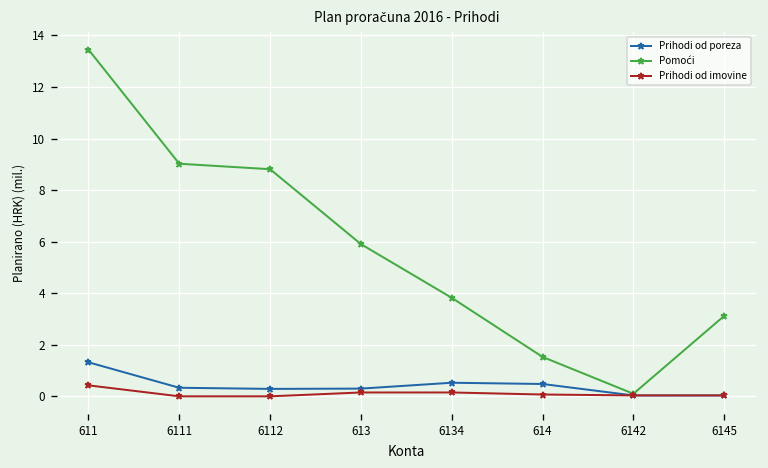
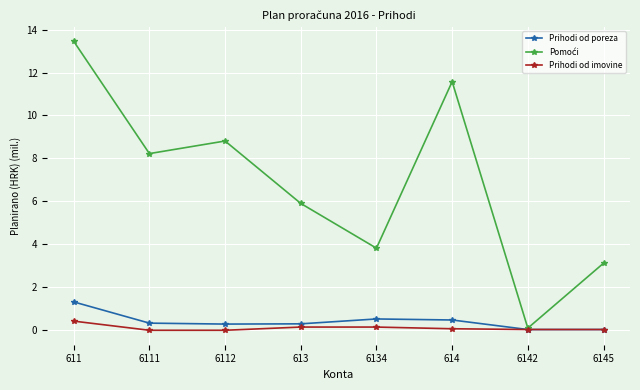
Pomoći, 6111: 9.0 -> 8.2
Pomoći, 614: 1.5 -> 11.6
